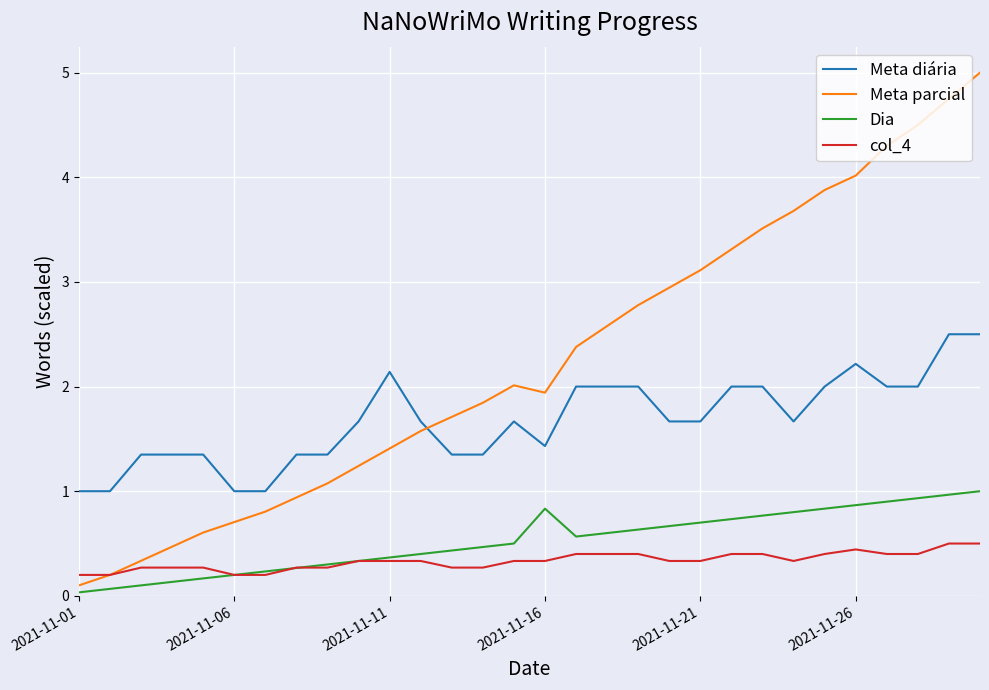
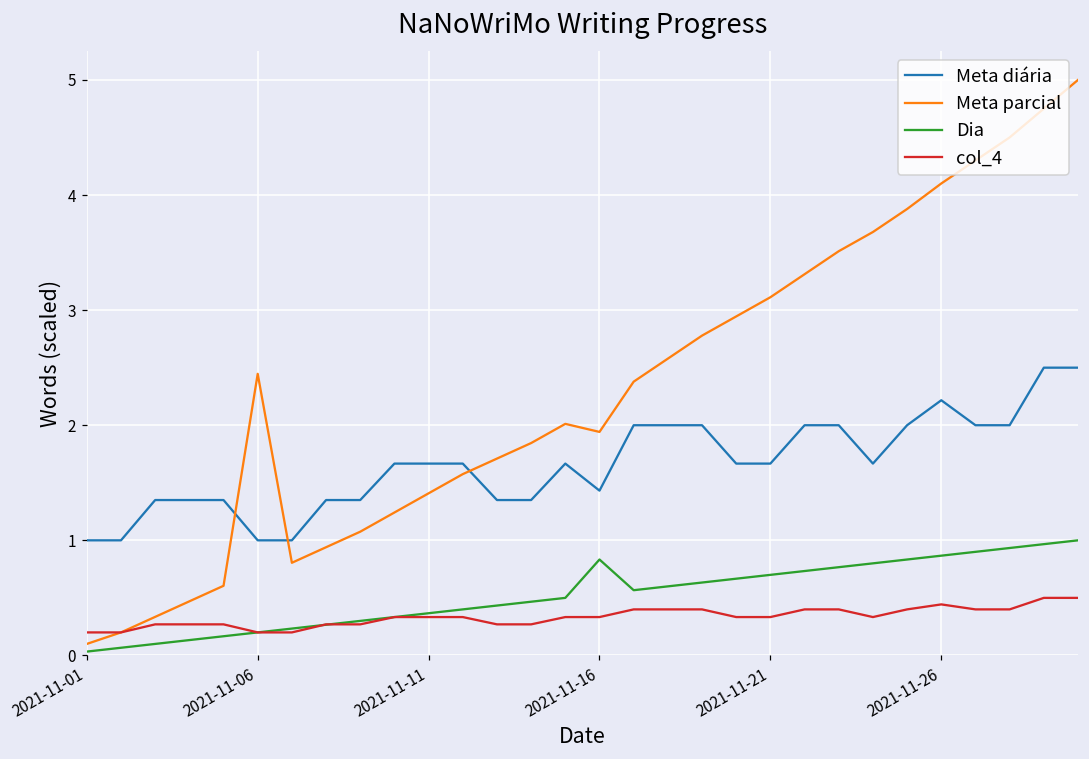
Meta parcial, 2021-11-06: 0.71 -> 2.45
Meta diária, 2021-11-11: 2.14 -> 1.67
Meta parcial, 2021-11-26: 4.02 -> 4.10
